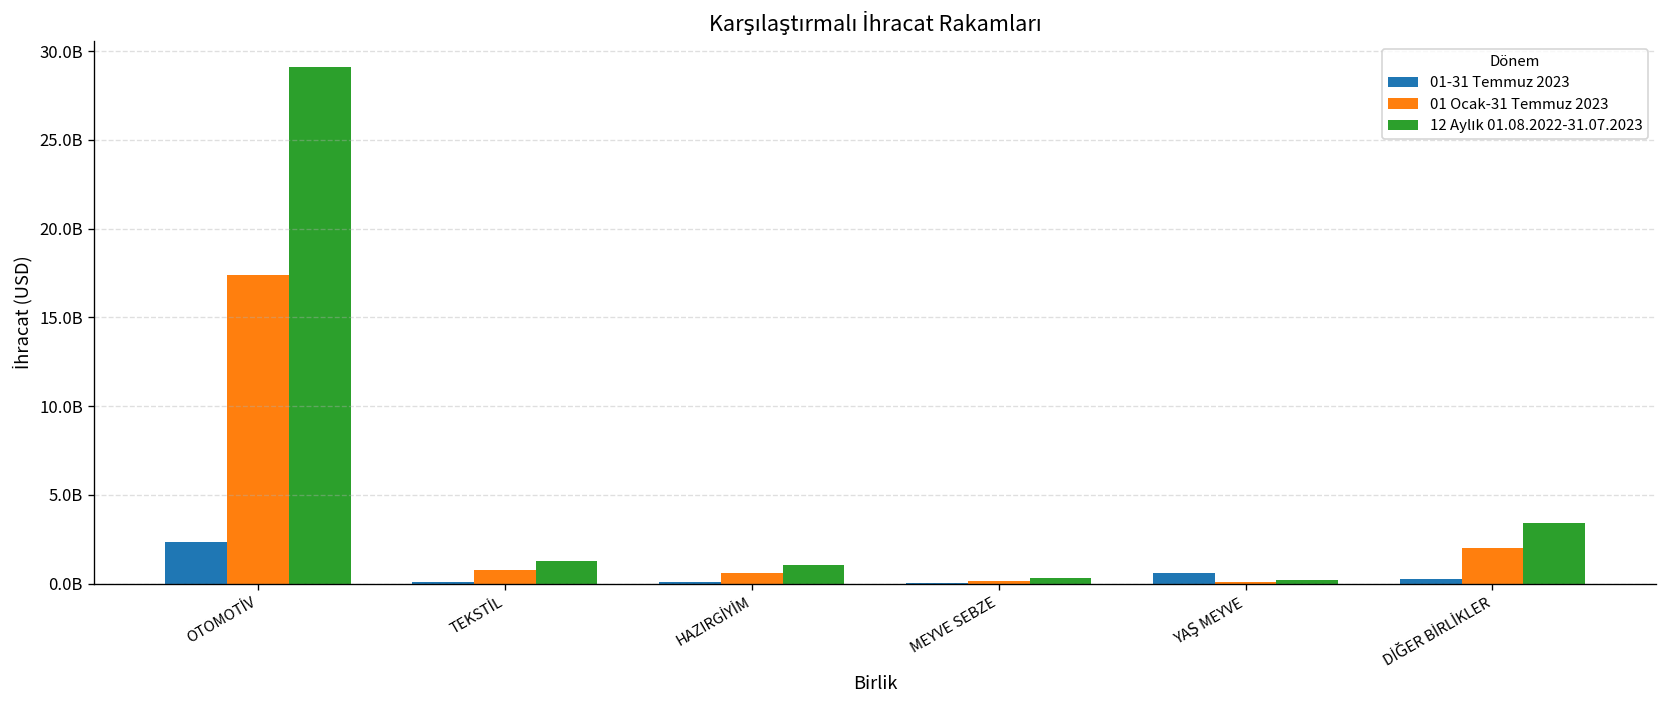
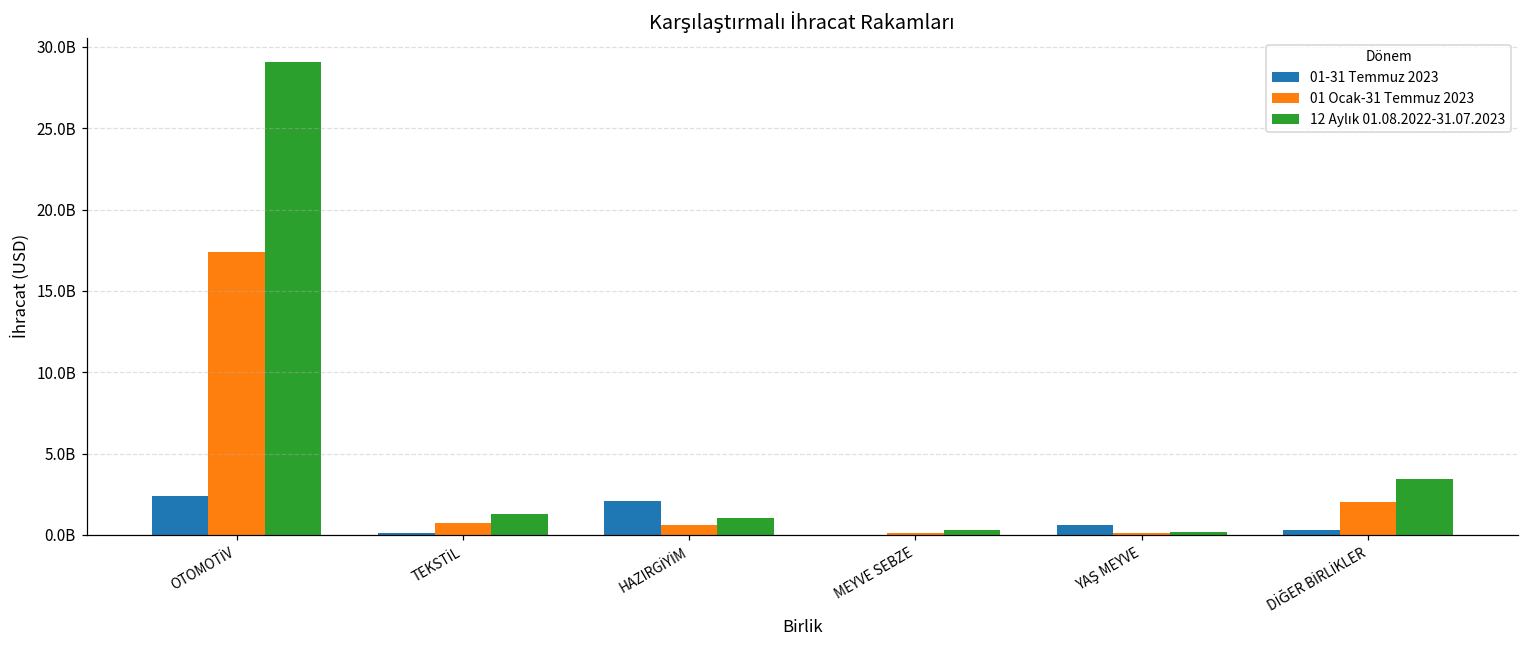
01-31 Temmuz 2023, HAZIRGİYİM: 100000000 -> 2100000000
